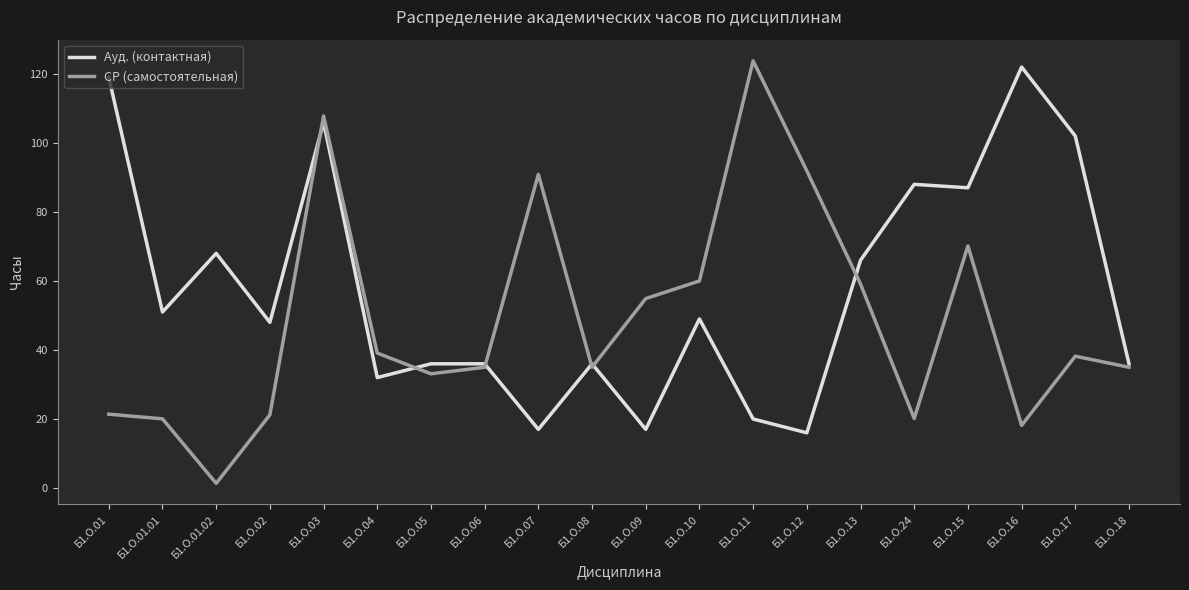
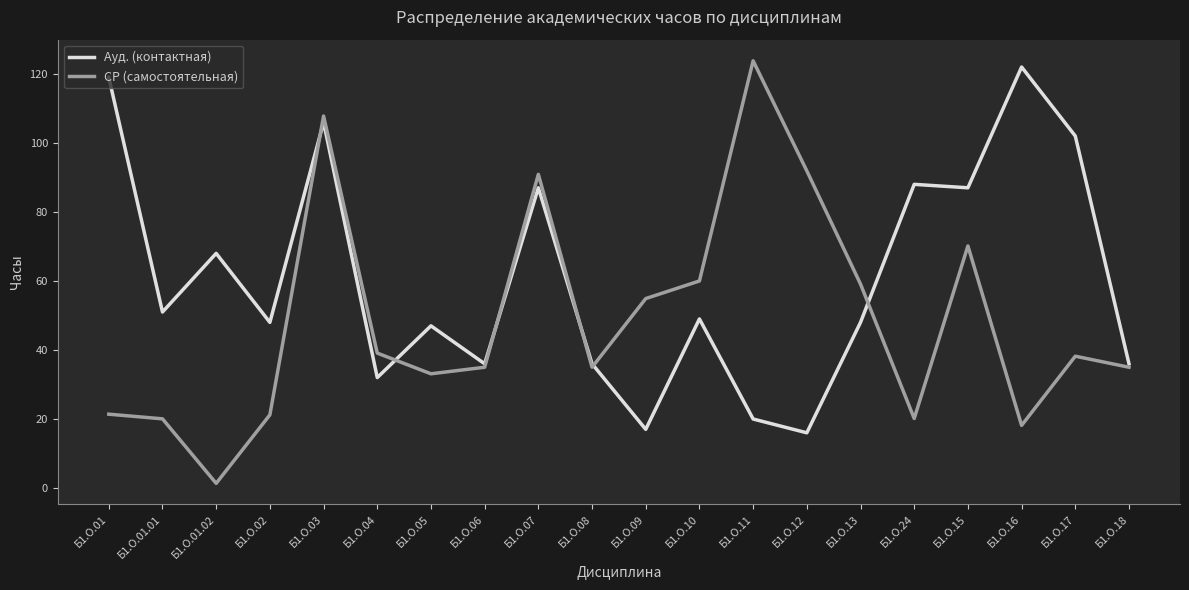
Ауд. (контактная), Б1.О.05: 36 -> 47
Ауд. (контактная), Б1.О.07: 17 -> 87
Ауд. (контактная), Б1.О.13: 66 -> 48
